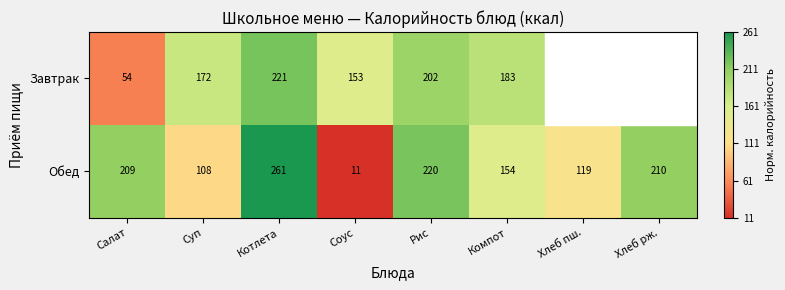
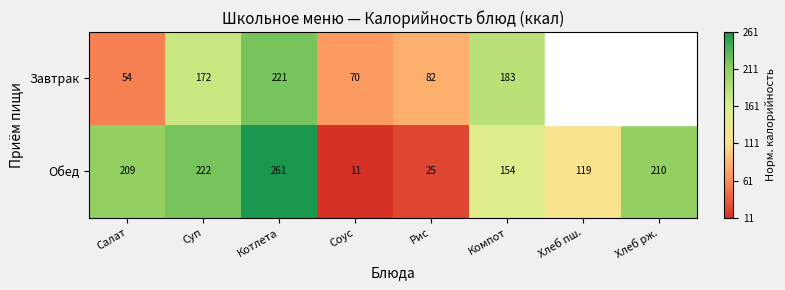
Завтрак, Соус: 153 -> 70
Завтрак, Рис: 202 -> 82
Обед, Суп: 108 -> 222
Обед, Рис: 220 -> 25
